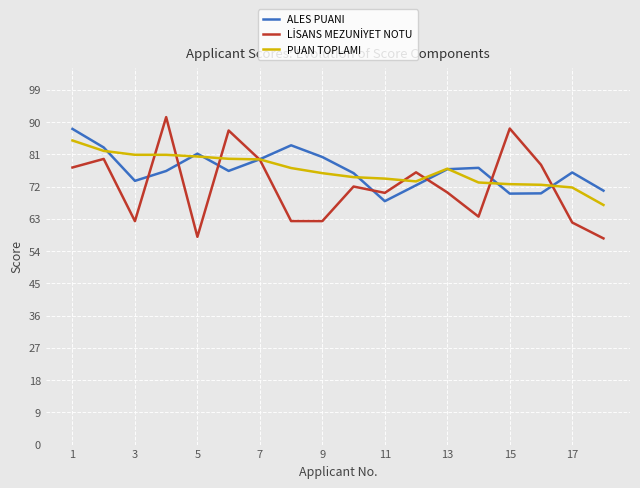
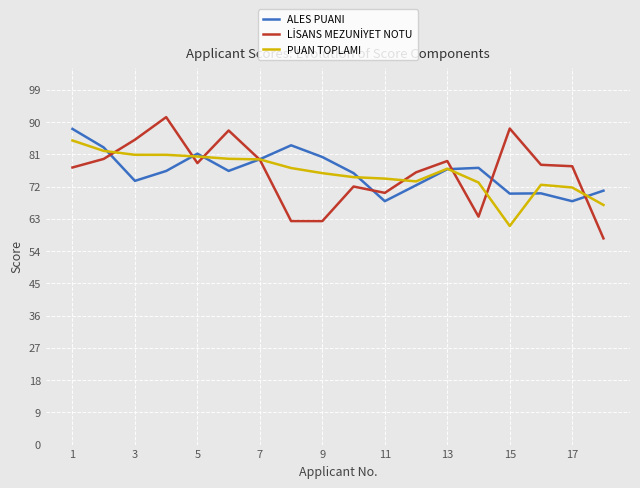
LİSANS MEZUNİYET NOTU, 3: 62 -> 85
LİSANS MEZUNİYET NOTU, 5: 58 -> 79
LİSANS MEZUNİYET NOTU, 13: 70 -> 79
PUAN TOPLAMI, 15: 73 -> 61
ALES PUANI, 17: 76 -> 68
LİSANS MEZUNİYET NOTU, 17: 62 -> 78
